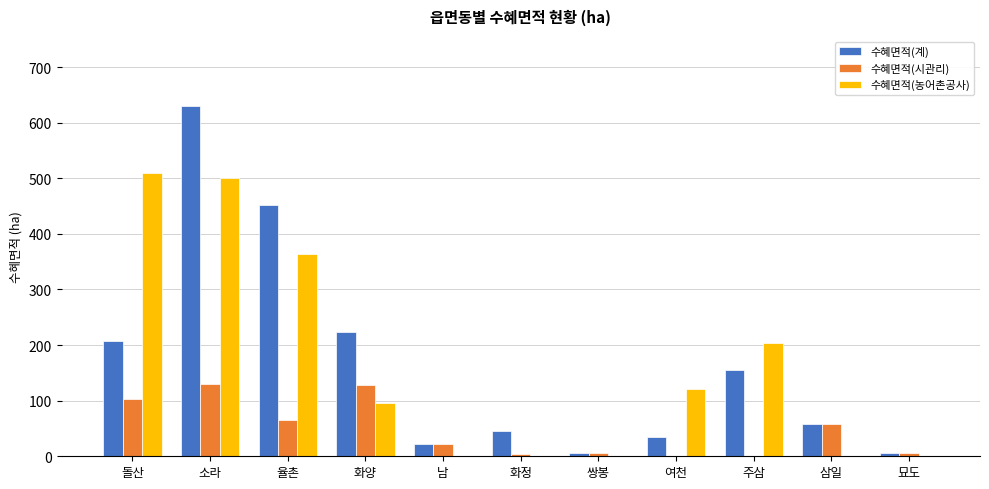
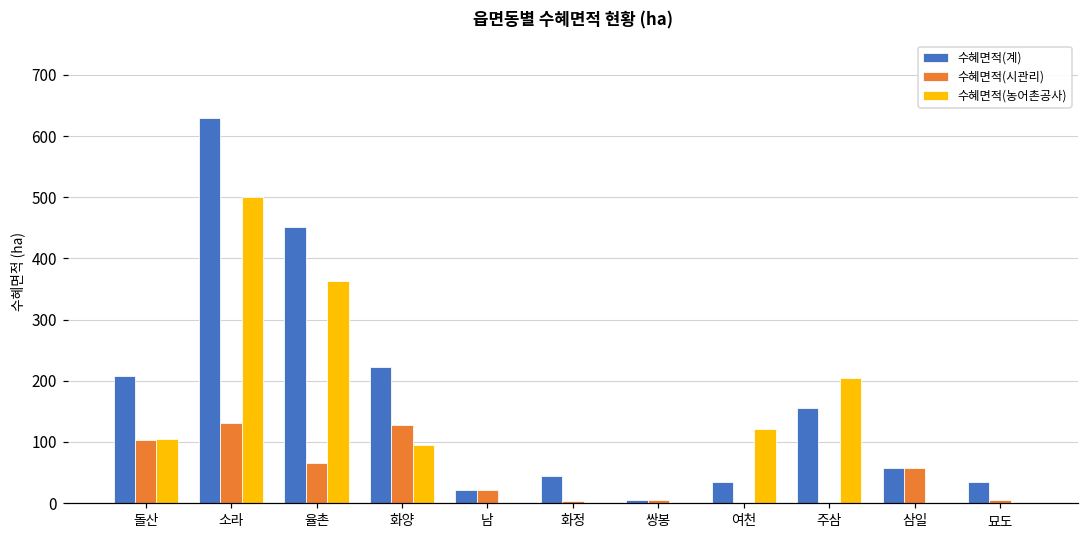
수혜면적(농어촌공사), 돌산: 510 -> 110
수혜면적(계), 묘도: 10 -> 30
